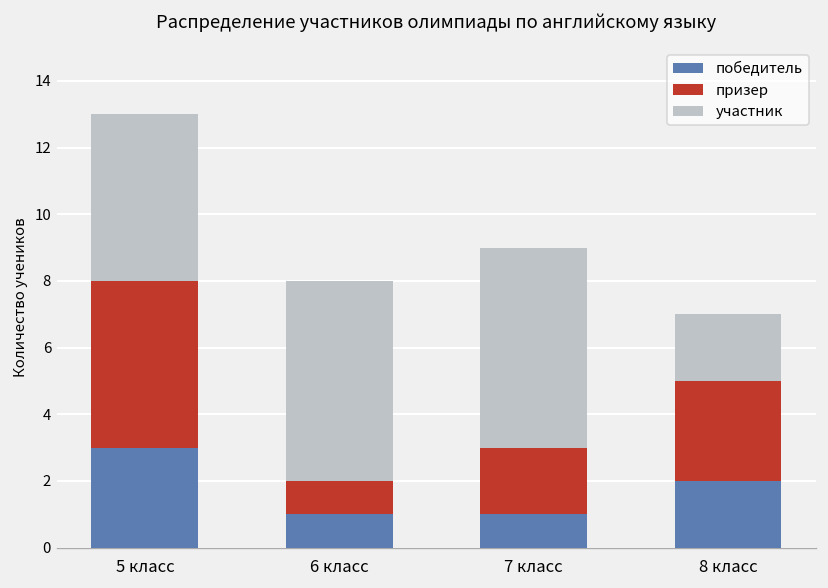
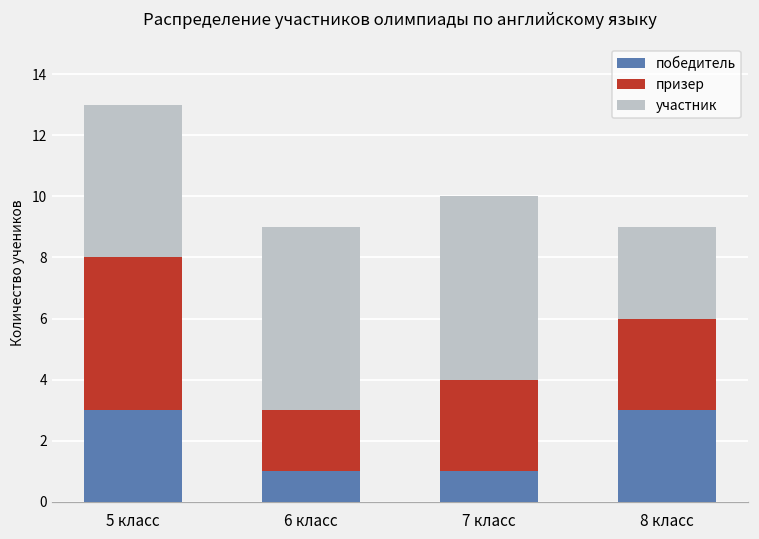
призер, 6 класс: 1 -> 2
призер, 7 класс: 2 -> 3
победитель, 8 класс: 2 -> 3
участник, 8 класс: 2 -> 3
